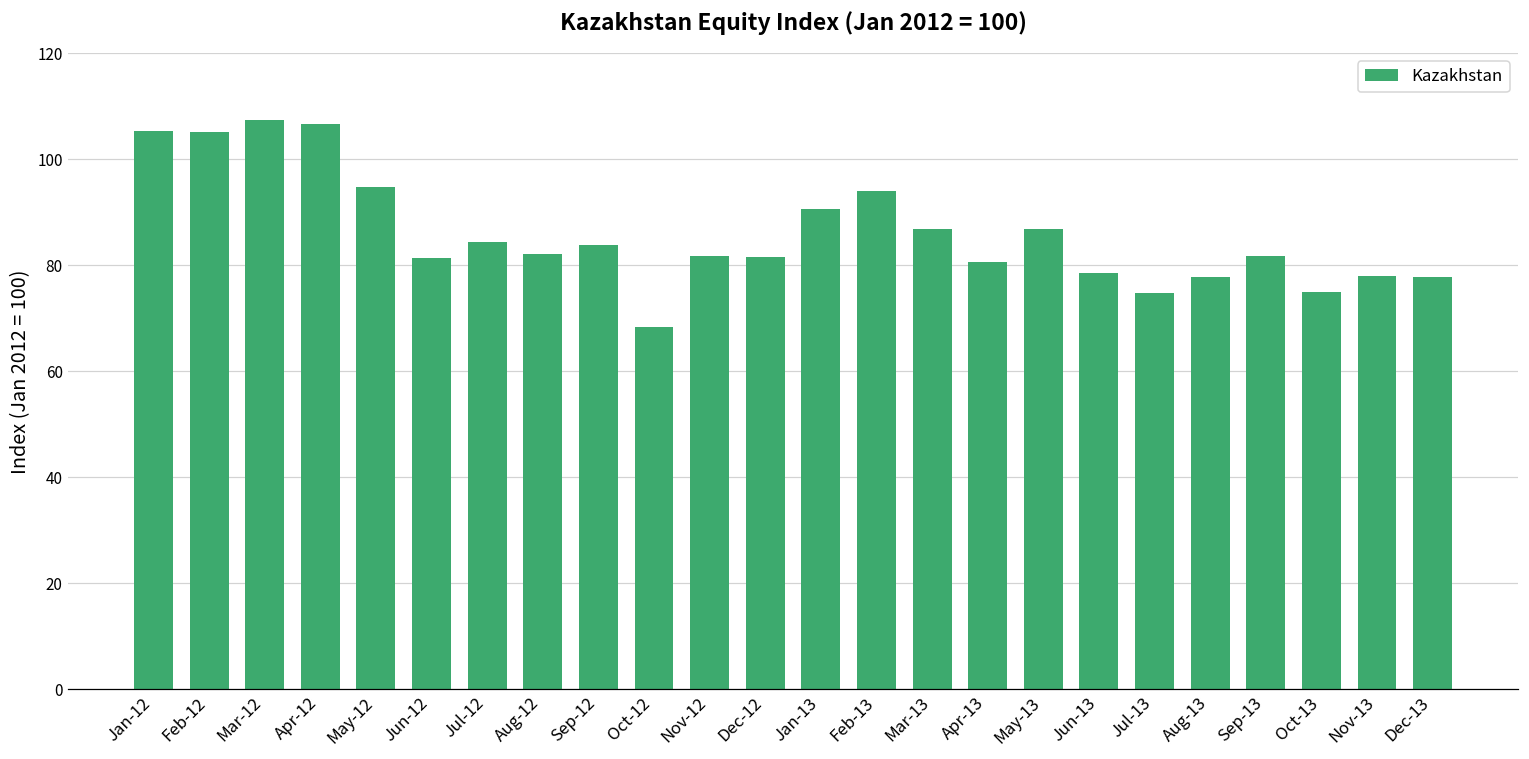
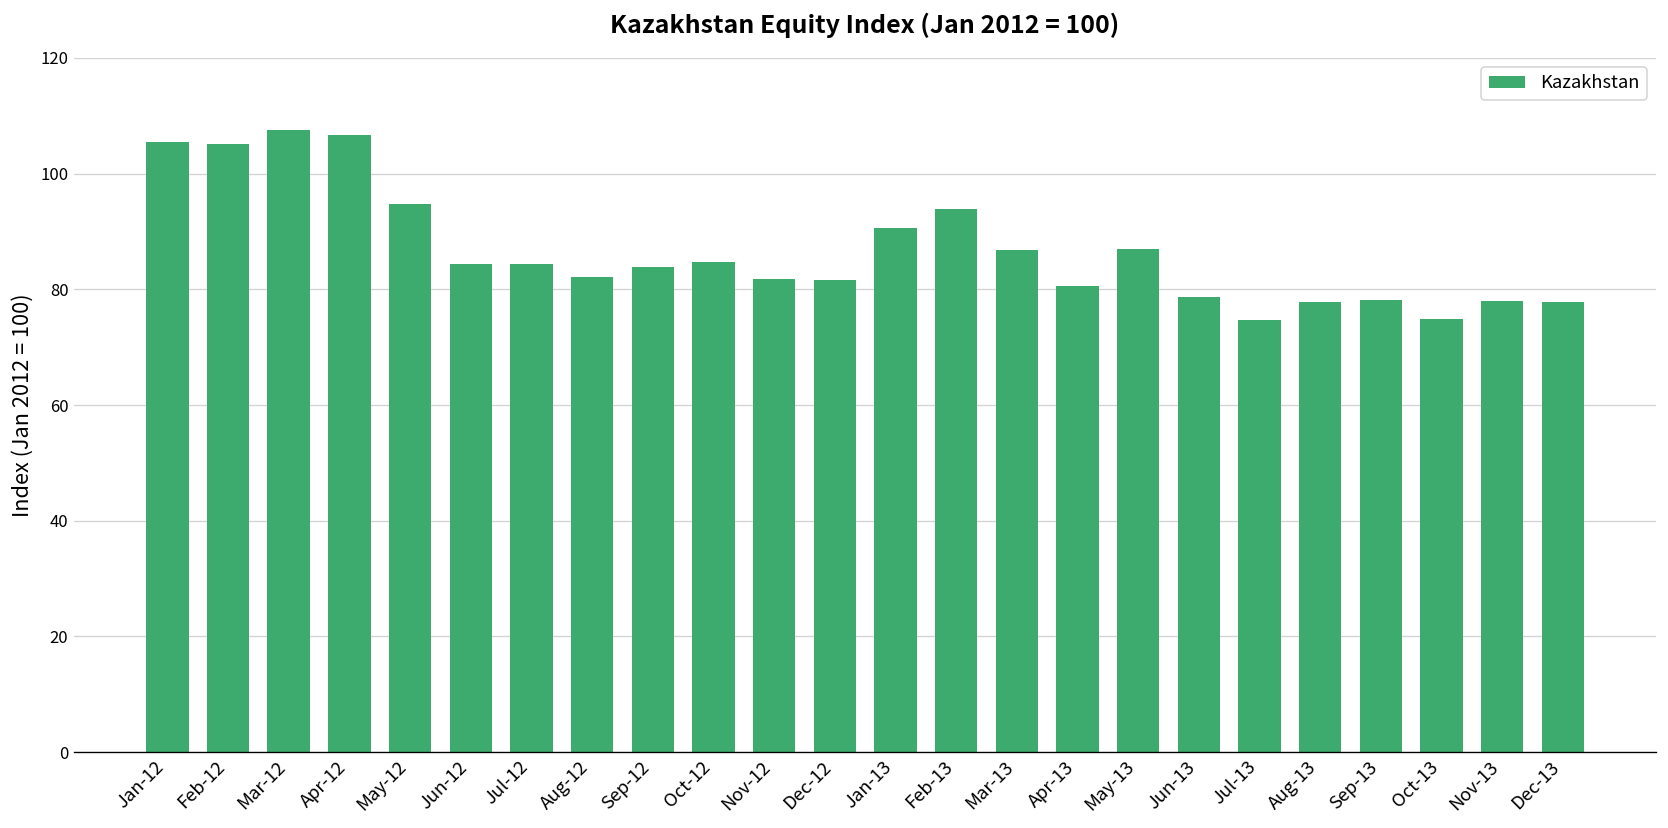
Jun-12: 81 -> 84
Oct-12: 68 -> 85
Sep-13: 82 -> 78
